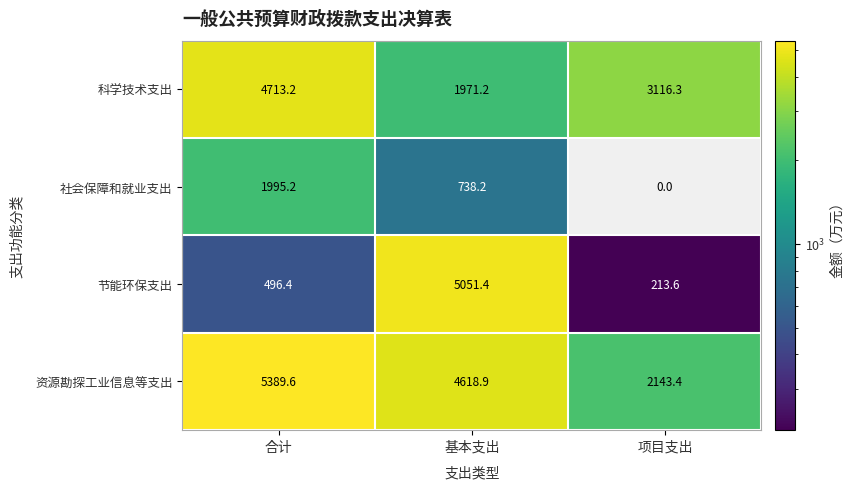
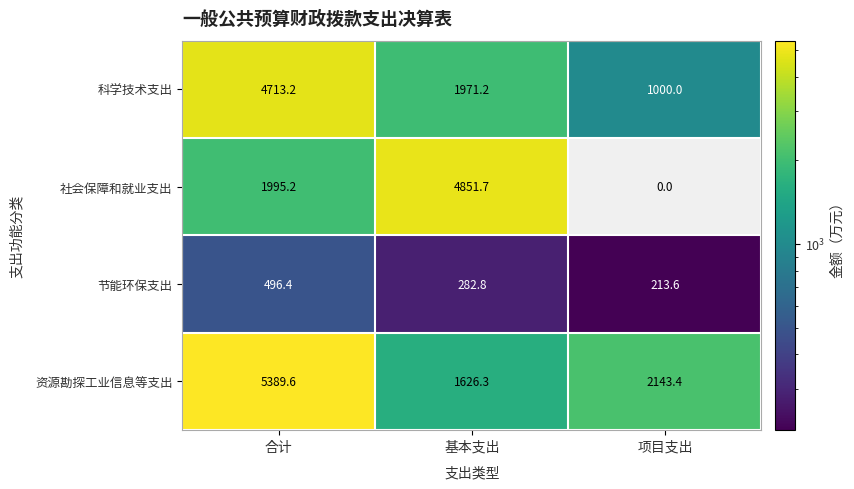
科学技术支出, 项目支出: 3116.3 -> 1000.0
社会保障和就业支出, 基本支出: 738.2 -> 4851.7
节能环保支出, 基本支出: 5051.4 -> 282.8
资源勘探工业信息等支出, 基本支出: 4618.9 -> 1626.3
